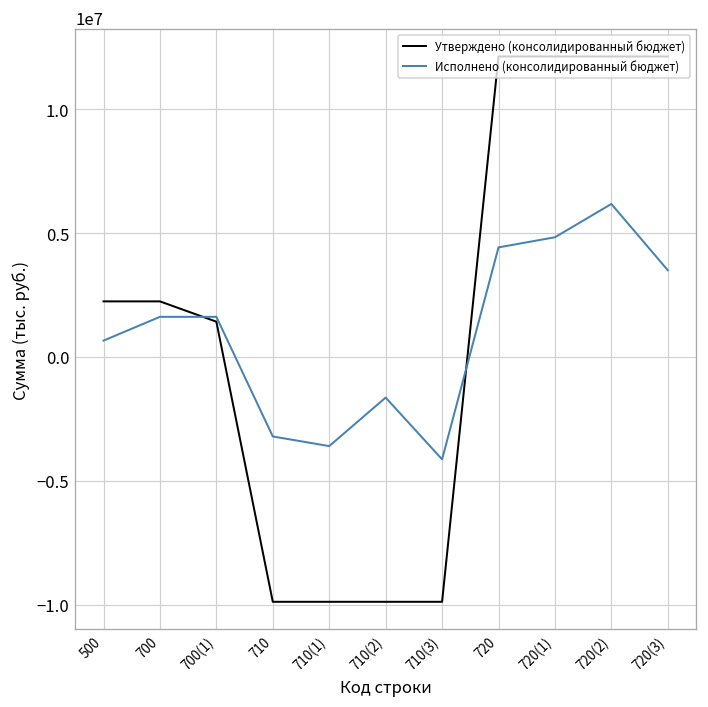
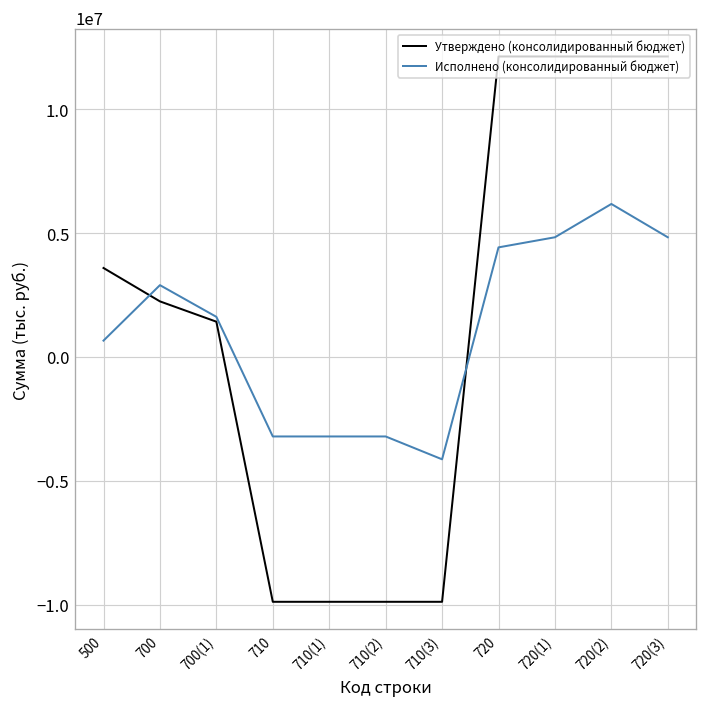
Утверждено (консолидированный бюджет), 500: 2200000 -> 3600000
Исполнено (консолидированный бюджет), 700: 1600000 -> 2900000
Исполнено (консолидированный бюджет), 710(1): -3600000 -> -3200000
Исполнено (консолидированный бюджет), 710(2): -1600000 -> -3200000
Исполнено (консолидированный бюджет), 720(3): 3500000 -> 4800000
